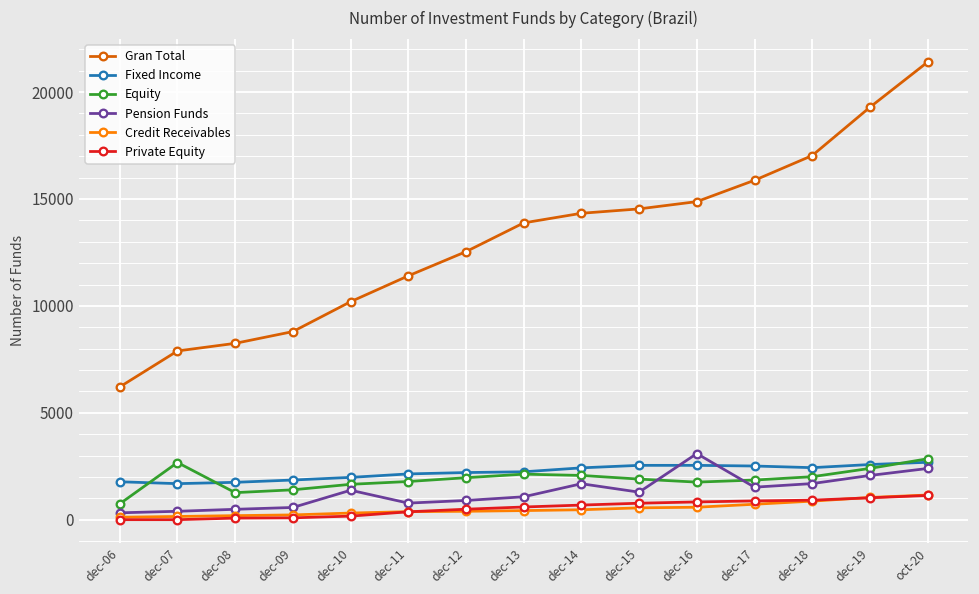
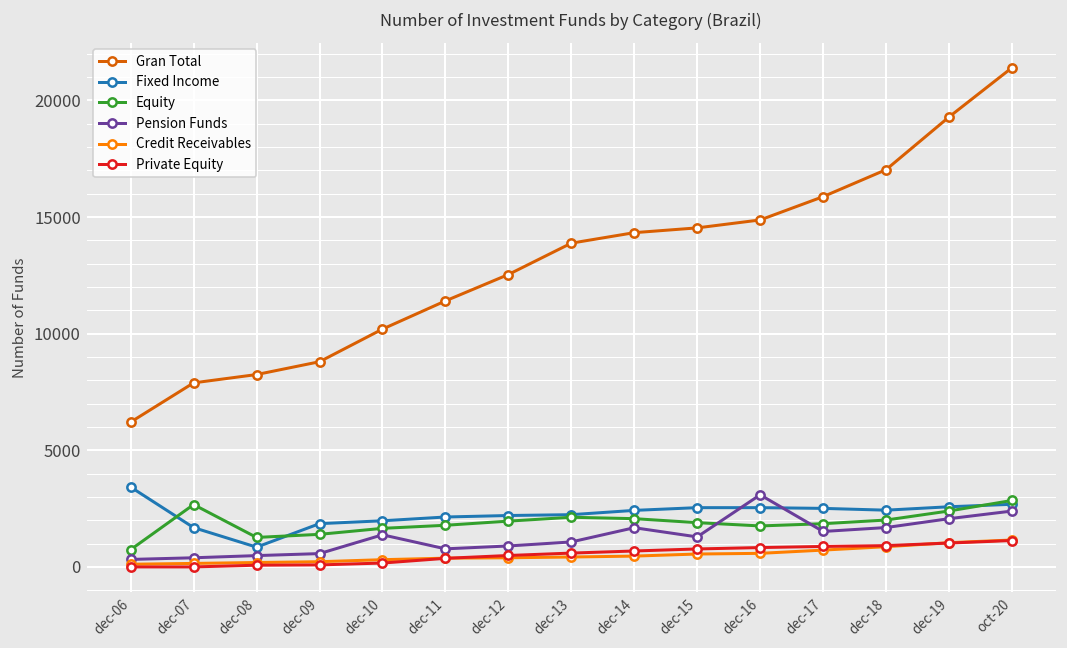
Fixed Income, dec-06: 1800 -> 3400
Fixed Income, dec-08: 1700 -> 800
